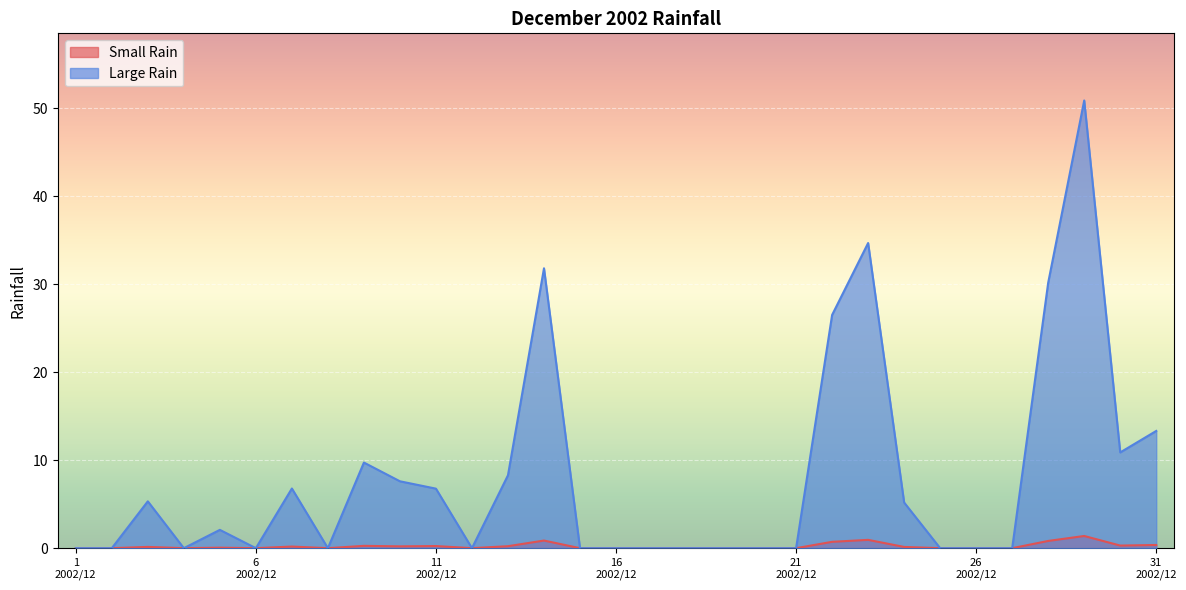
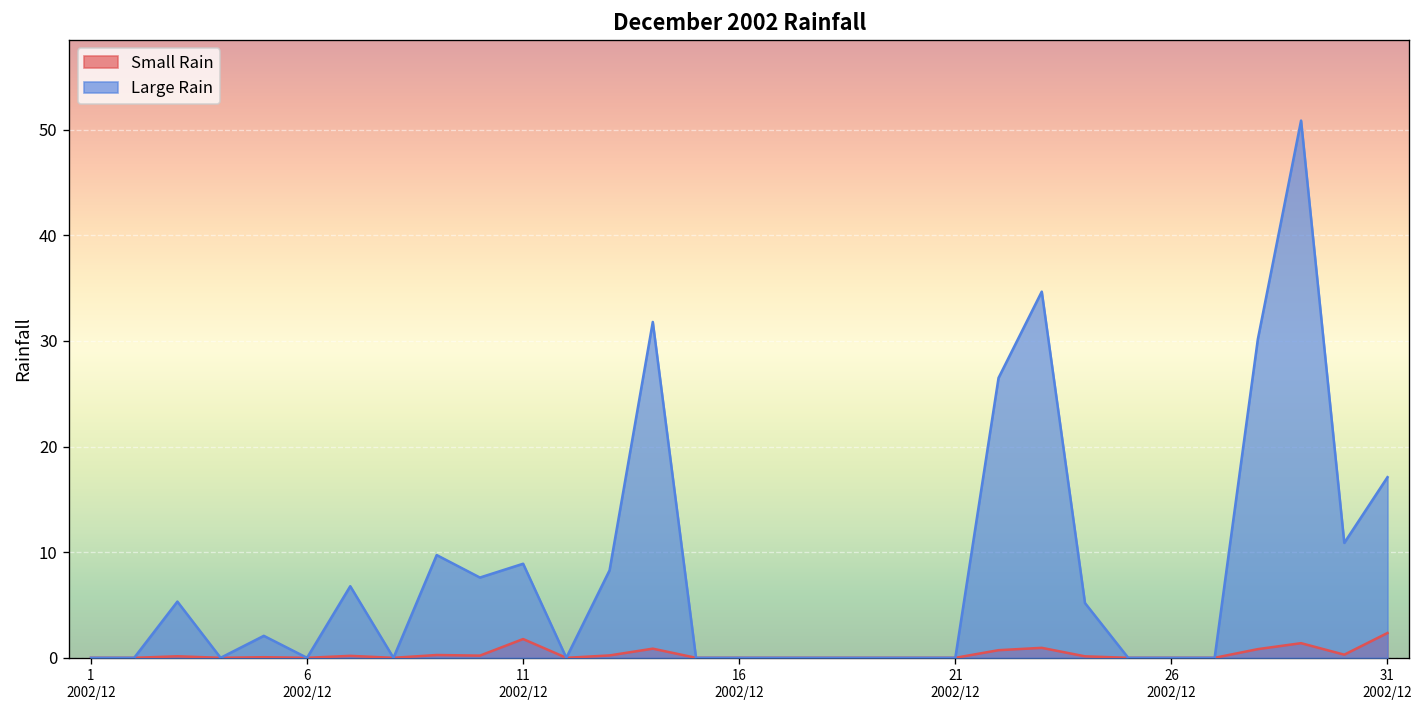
Small Rain, 11 2002/12: 0 -> 2
Large Rain, 11 2002/12: 7 -> 9
Small Rain, 31 2002/12: 0 -> 2
Large Rain, 31 2002/12: 13 -> 17
